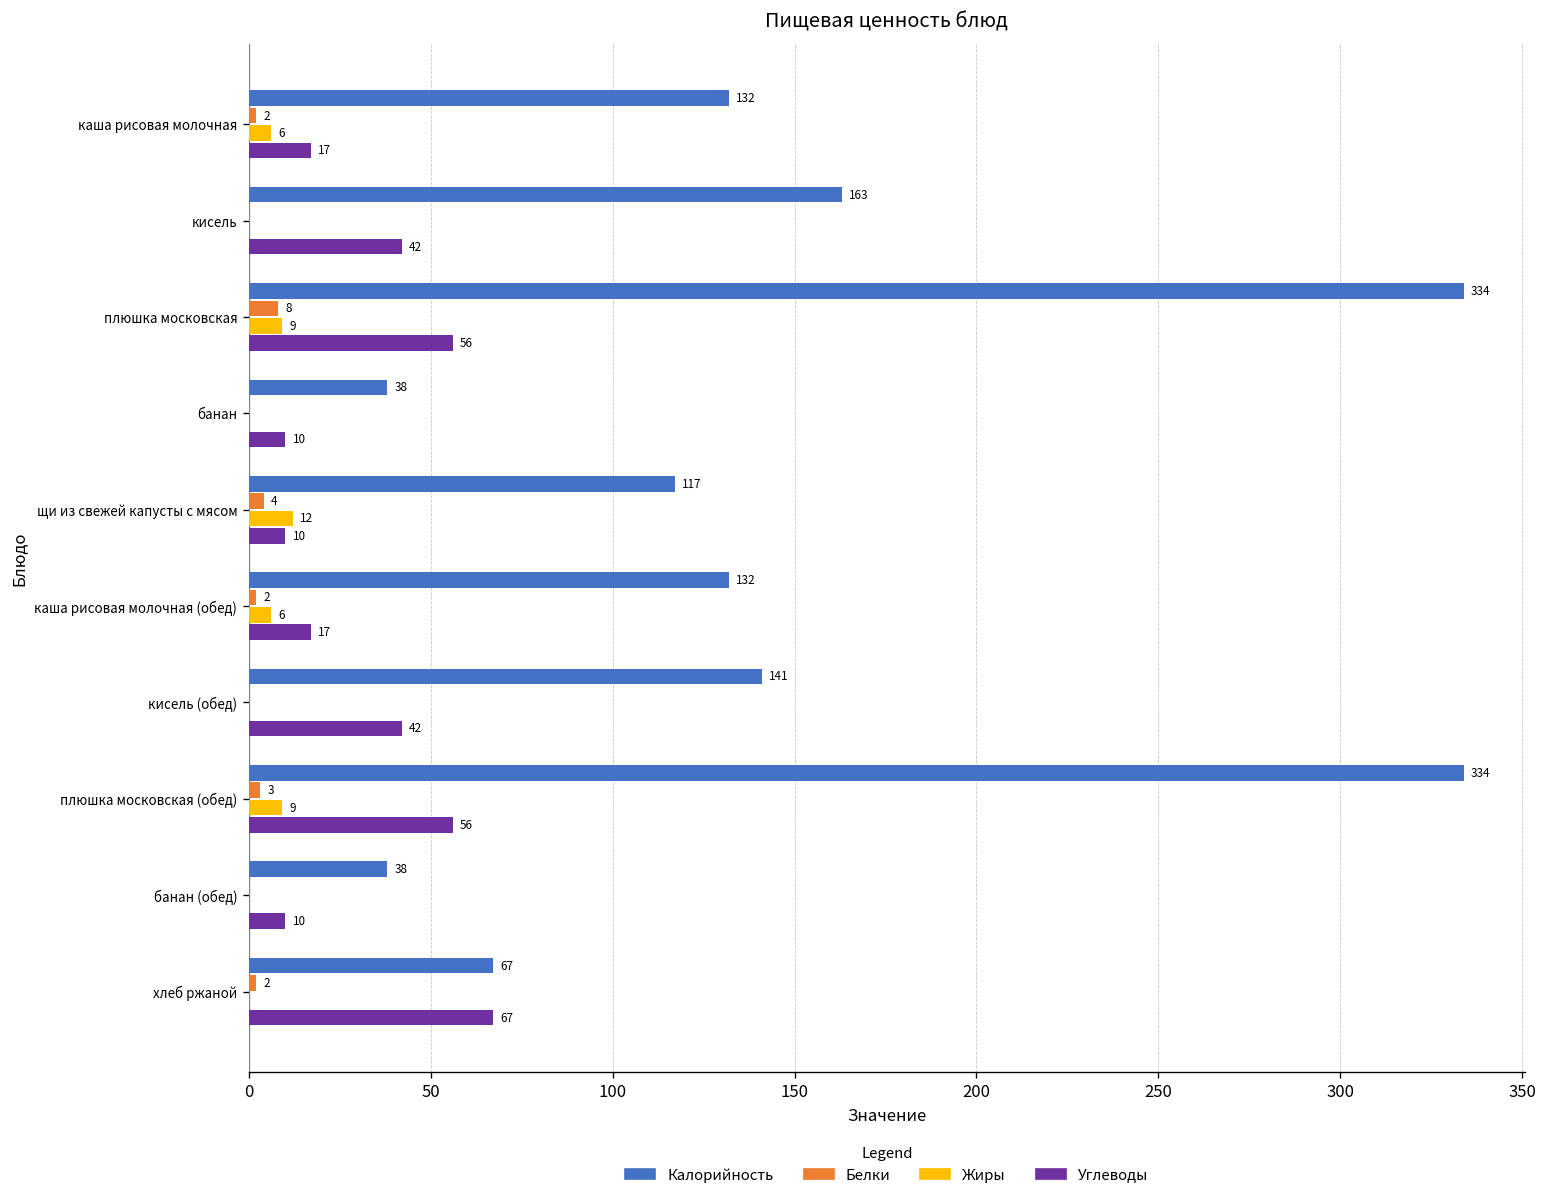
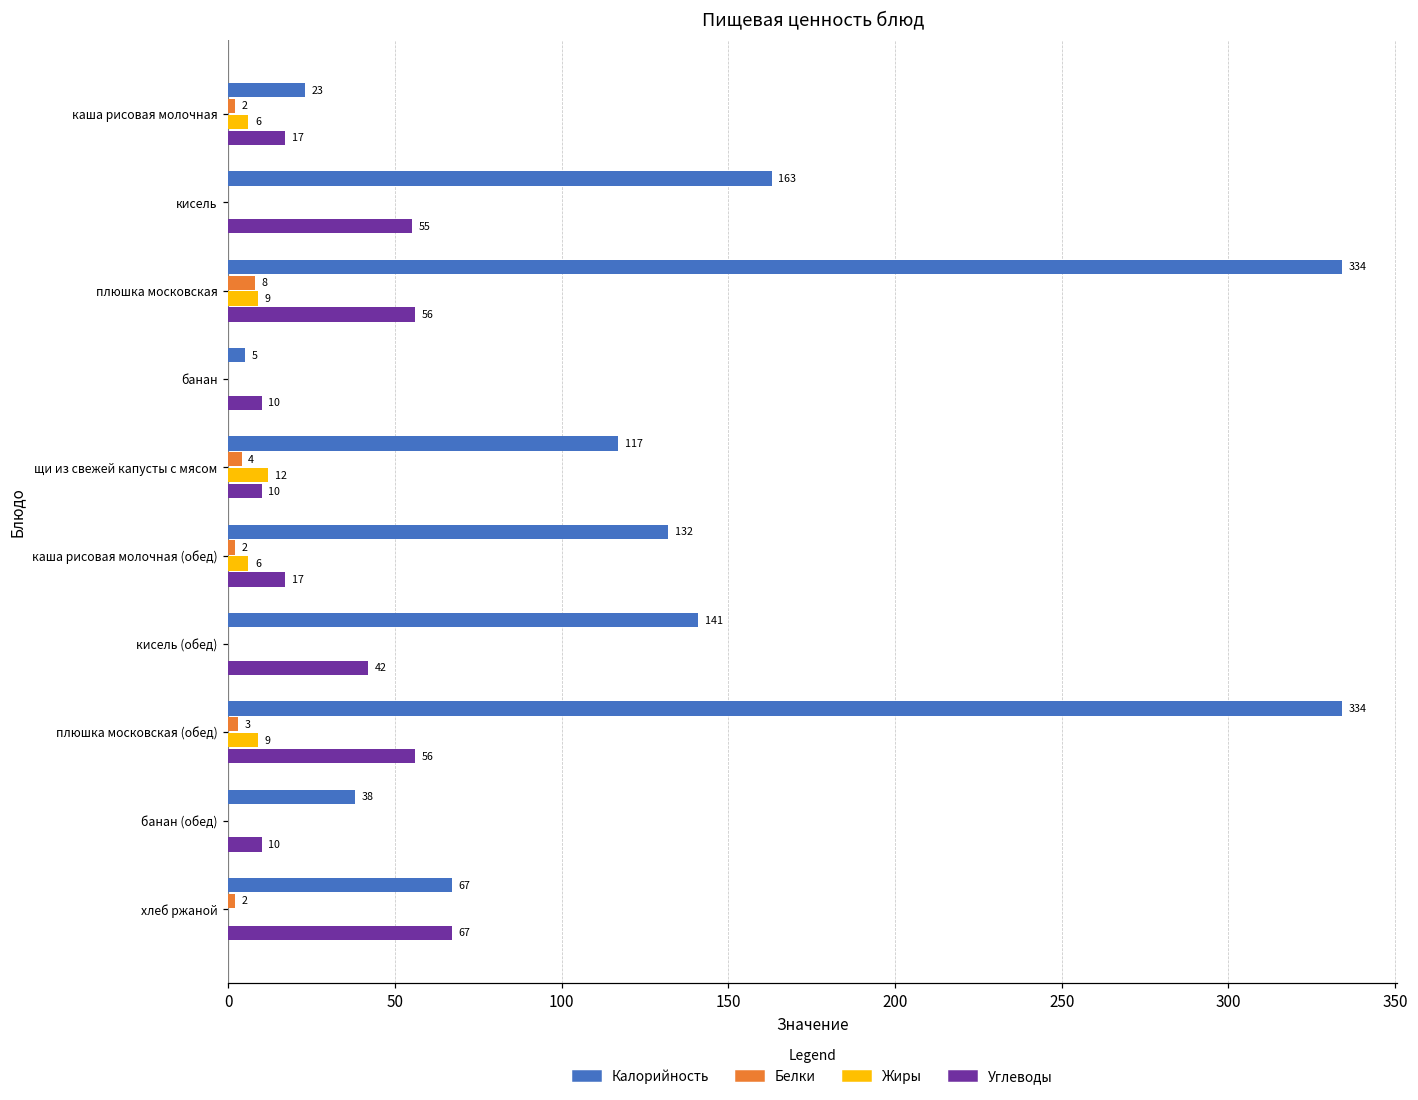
Калорийность, каша рисовая молочная: 132 -> 23
Углеводы, кисель: 42 -> 55
Калорийность, банан: 38 -> 5
